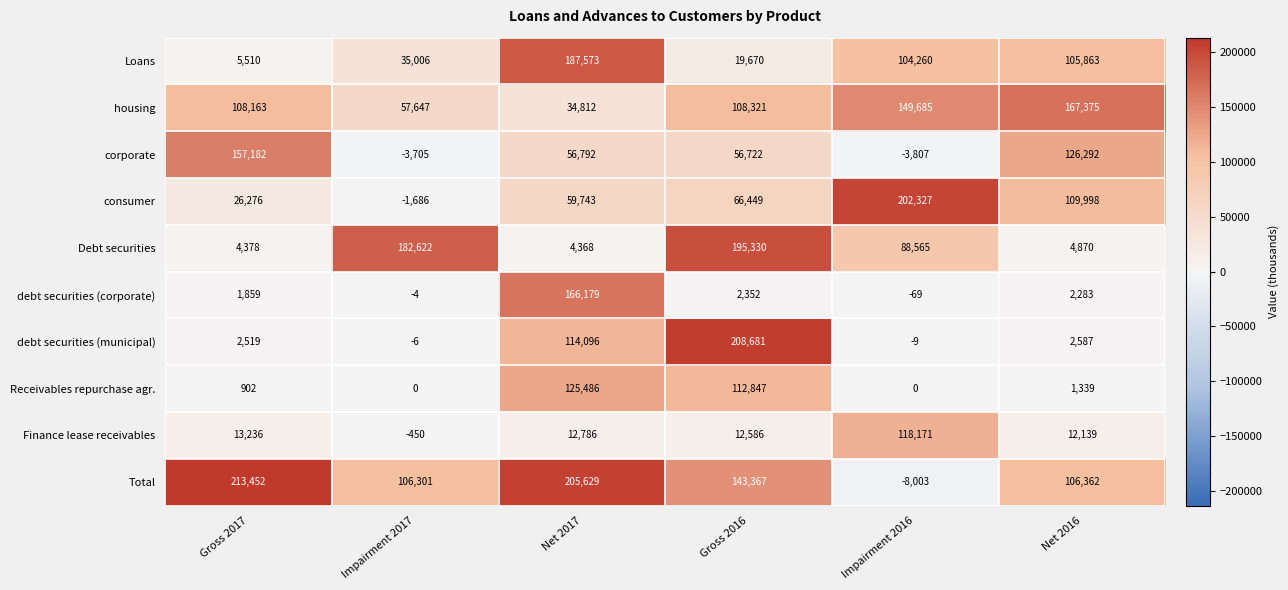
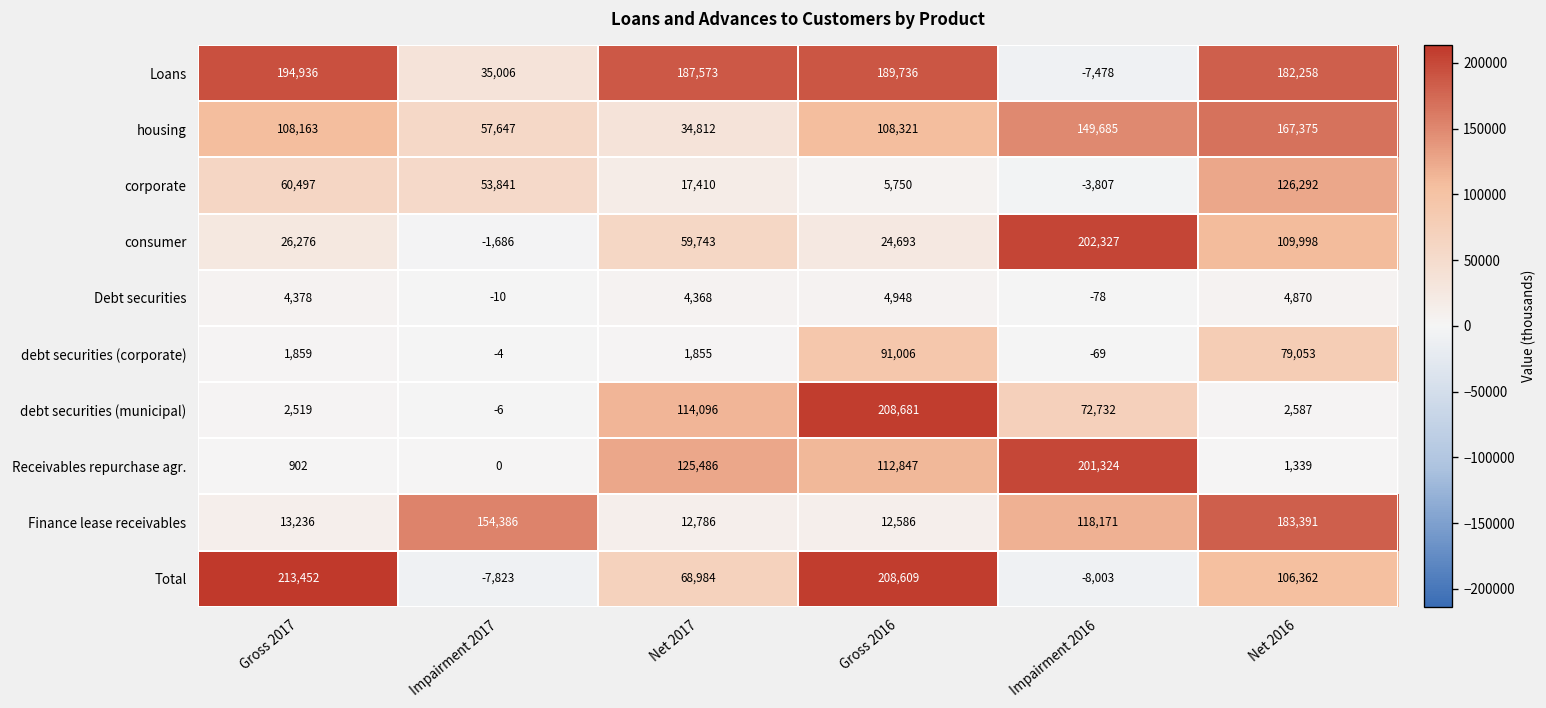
Loans, Gross 2017: 5,510 -> 194,936
Loans, Gross 2016: 19,670 -> 189,736
Loans, Impairment 2016: 104,260 -> -7,478
Loans, Net 2016: 105,863 -> 182,258
corporate, Gross 2017: 157,182 -> 60,497
corporate, Impairment 2017: -3,705 -> 53,841
corporate, Net 2017: 56,792 -> 17,410
corporate, Gross 2016: 56,722 -> 5,750
consumer, Gross 2016: 66,449 -> 24,693
Debt securities, Impairment 2017: 182,622 -> -10
Debt securities, Gross 2016: 195,330 -> 4,948
Debt securities, Impairment 2016: 88,565 -> -78
debt securities (corporate), Net 2017: 166,179 -> 1,855
debt securities (corporate), Gross 2016: 2,352 -> 91,006
debt securities (corporate), Net 2016: 2,283 -> 79,053
debt securities (municipal), Impairment 2016: -9 -> 72,732
Receivables repurchase agr., Impairment 2016: 0 -> 201,324
Finance lease receivables, Impairment 2017: -450 -> 154,386
Finance lease receivables, Net 2016: 12,139 -> 183,391
Total, Impairment 2017: 106,301 -> -7,823
Total, Net 2017: 205,629 -> 68,984
Total, Gross 2016: 143,367 -> 208,609
